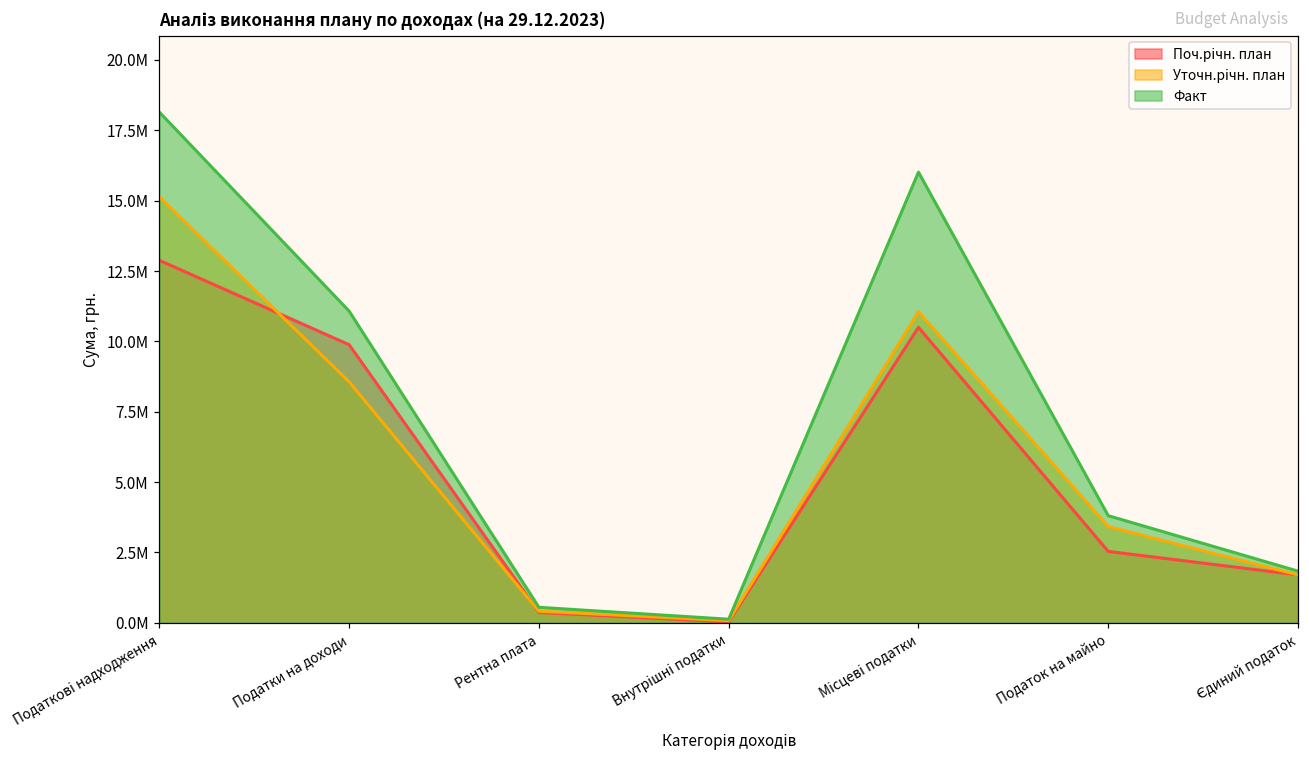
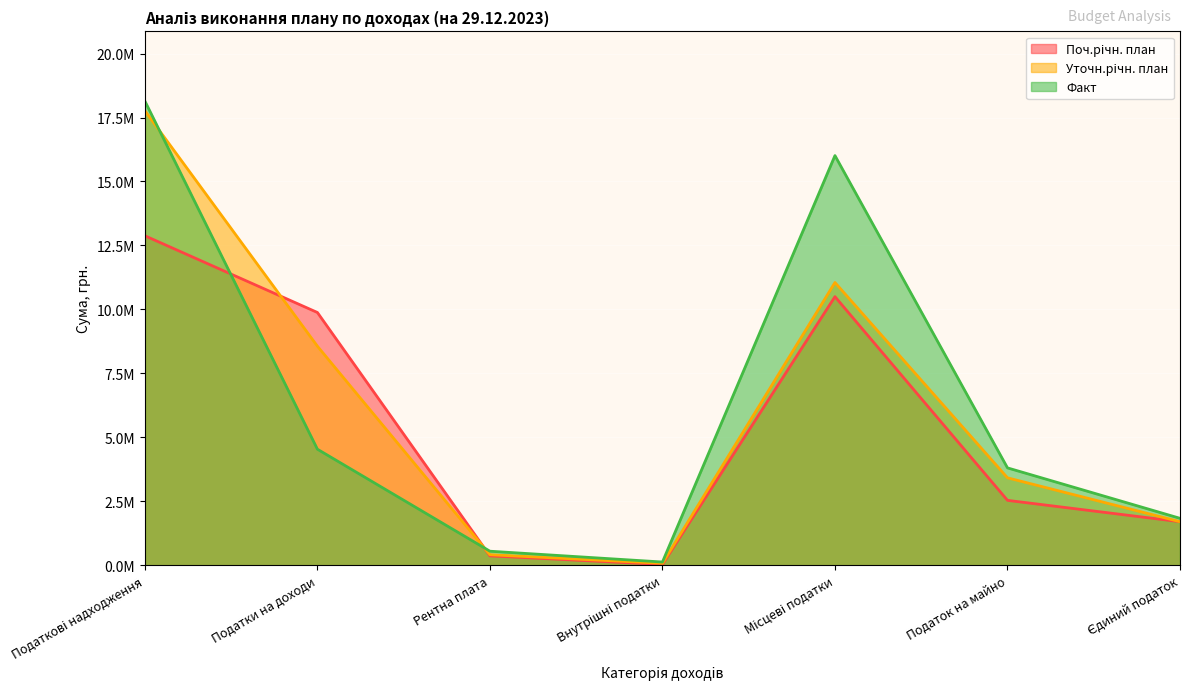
Уточн.річн. план, Податкові надходження: 15100000 -> 17800000
Факт, Податки на доходи: 11100000 -> 4500000
